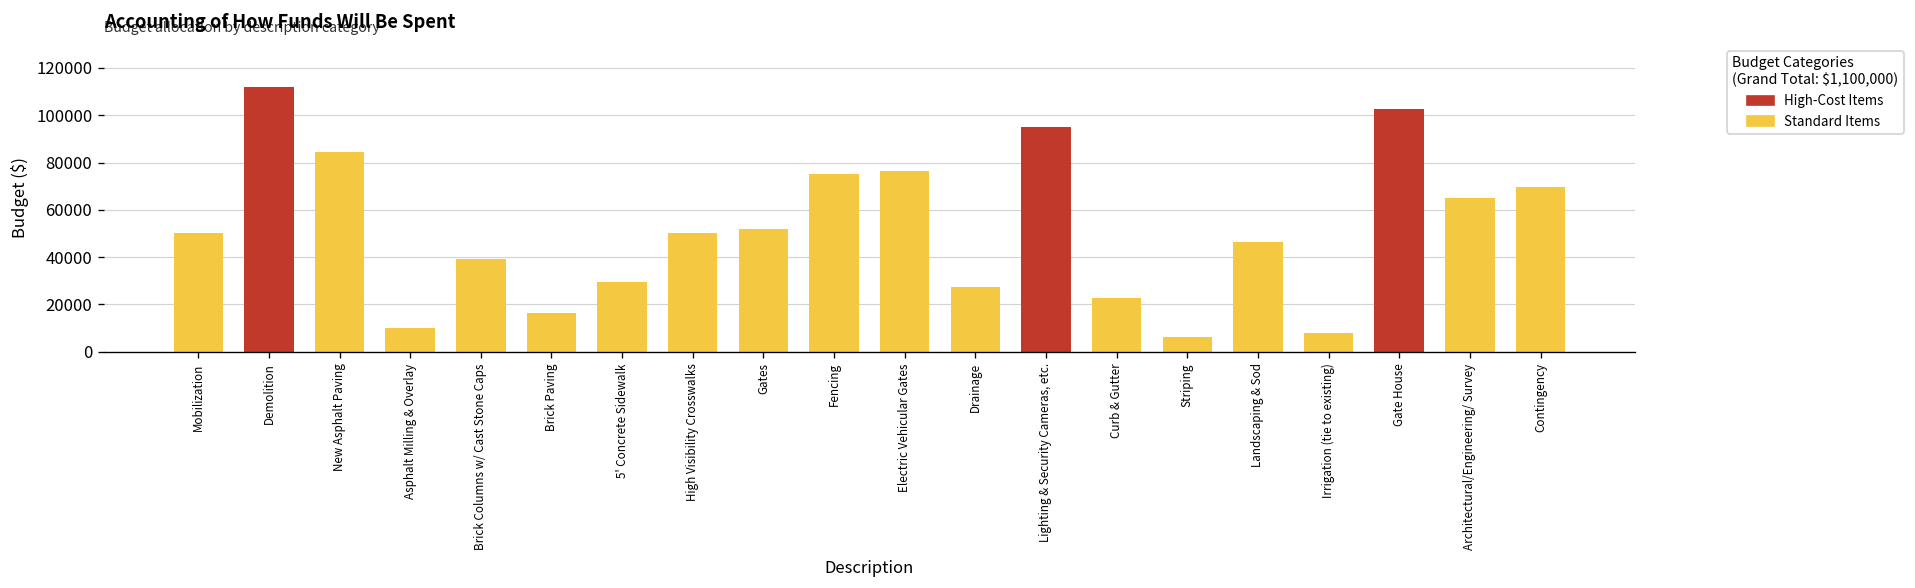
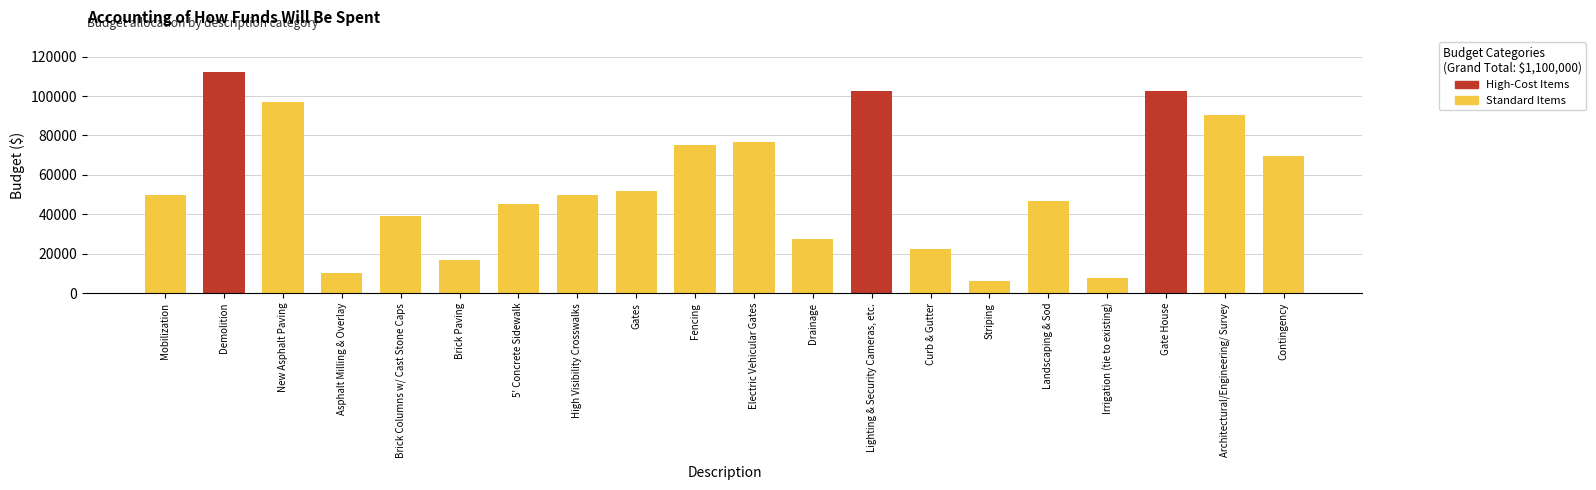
Standard Items, New Asphalt Paving: 85000 -> 97000
Standard Items, 5' Concrete Sidewalk: 29000 -> 45000
High-Cost Items, Lighting & Security Cameras, etc.: 95000 -> 103000
Standard Items, Architectural/Engineering/ Survey: 65000 -> 90000
